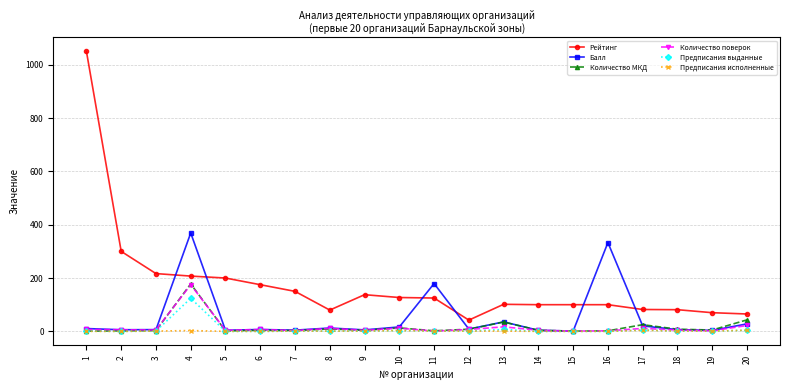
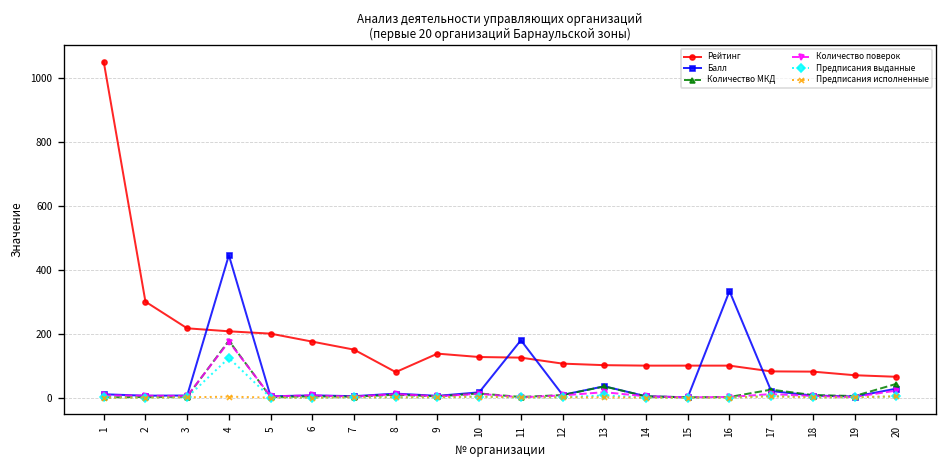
Балл, 4: 370 -> 450
Рейтинг, 12: 40 -> 110
